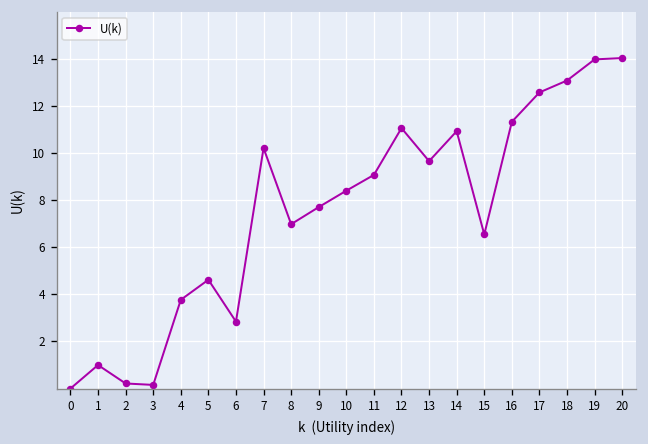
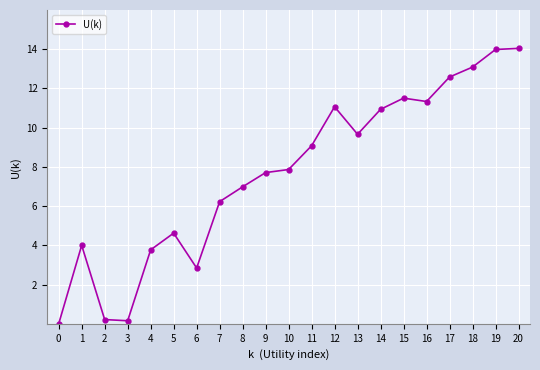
1: 1 -> 4
7: 10.2 -> 6.2
10: 8.4 -> 7.9
15: 6.5 -> 11.5
